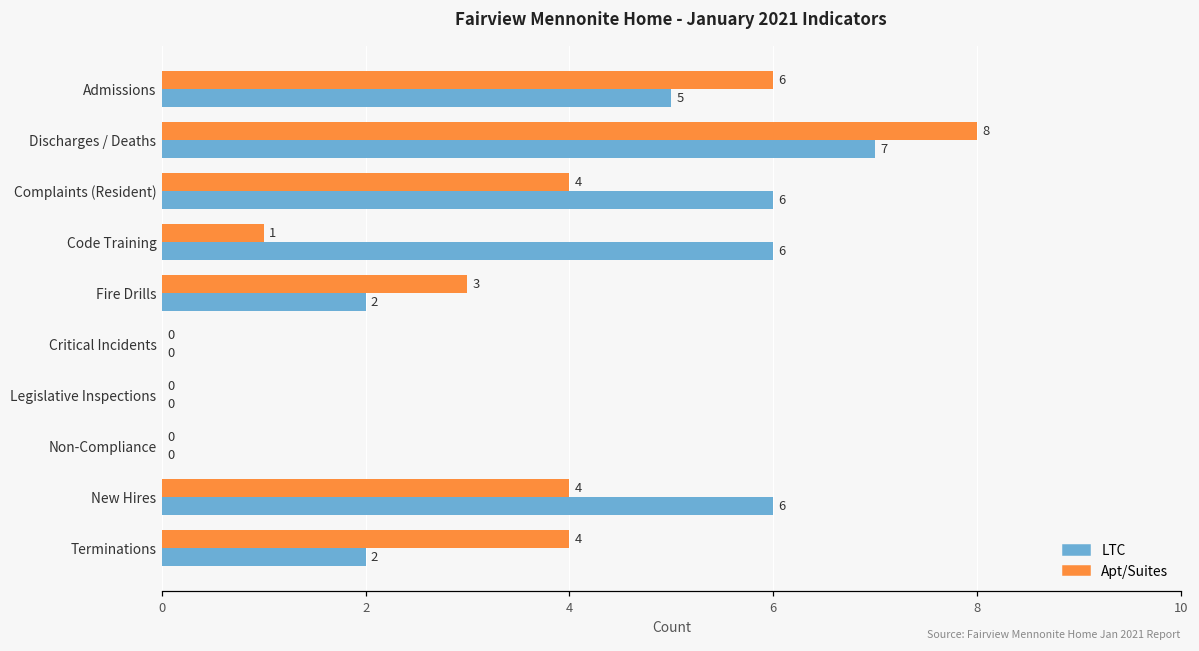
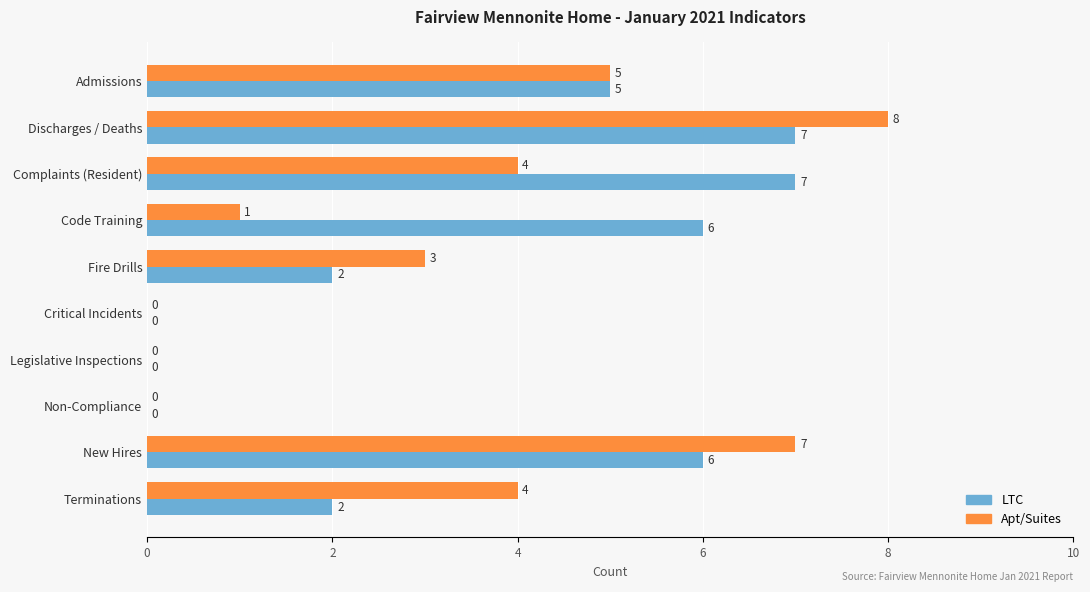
Apt/Suites, Admissions: 6 -> 5
LTC, Complaints (Resident): 6 -> 7
Apt/Suites, New Hires: 4 -> 7
